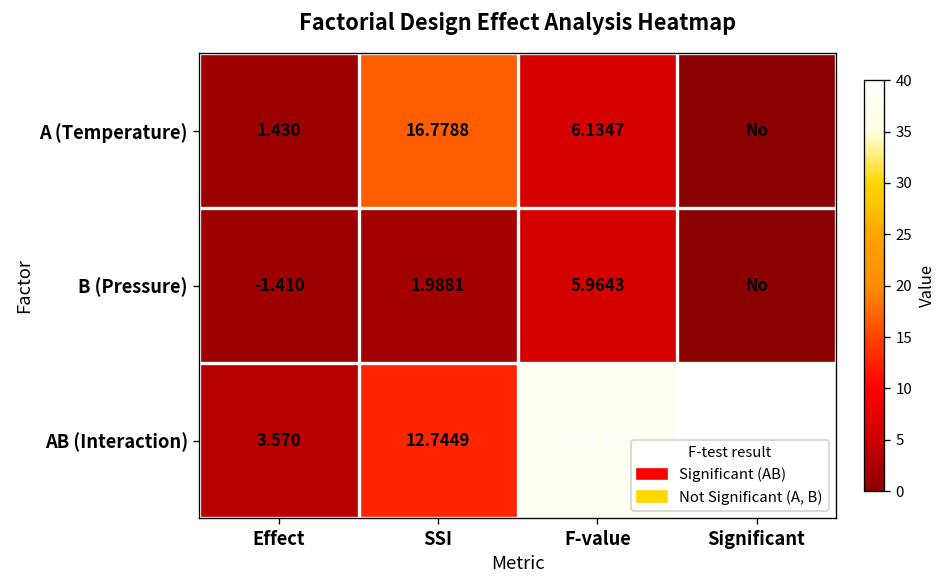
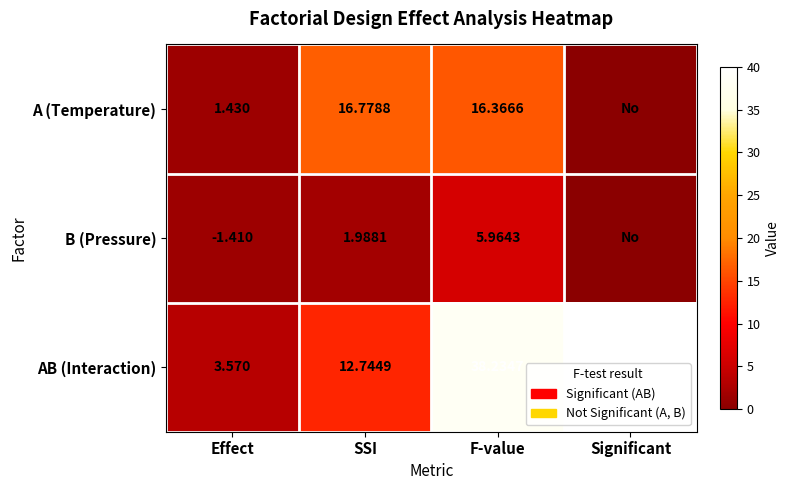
A (Temperature), F-value: 6.1347 -> 16.3666
